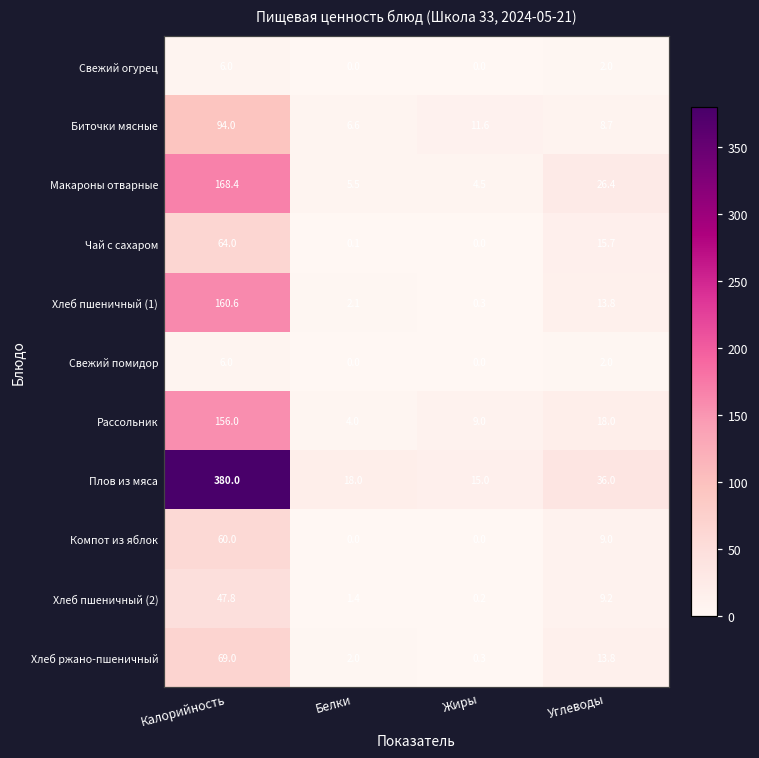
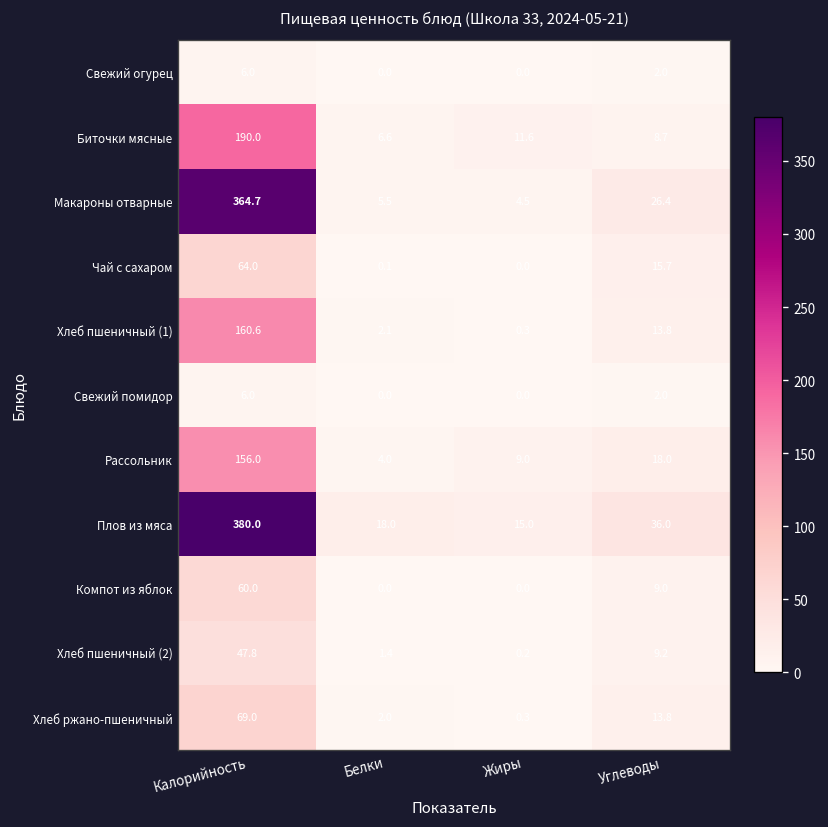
Биточки мясные, Калорийность: 94.0 -> 190.0
Макароны отварные, Калорийность: 168.4 -> 364.7
